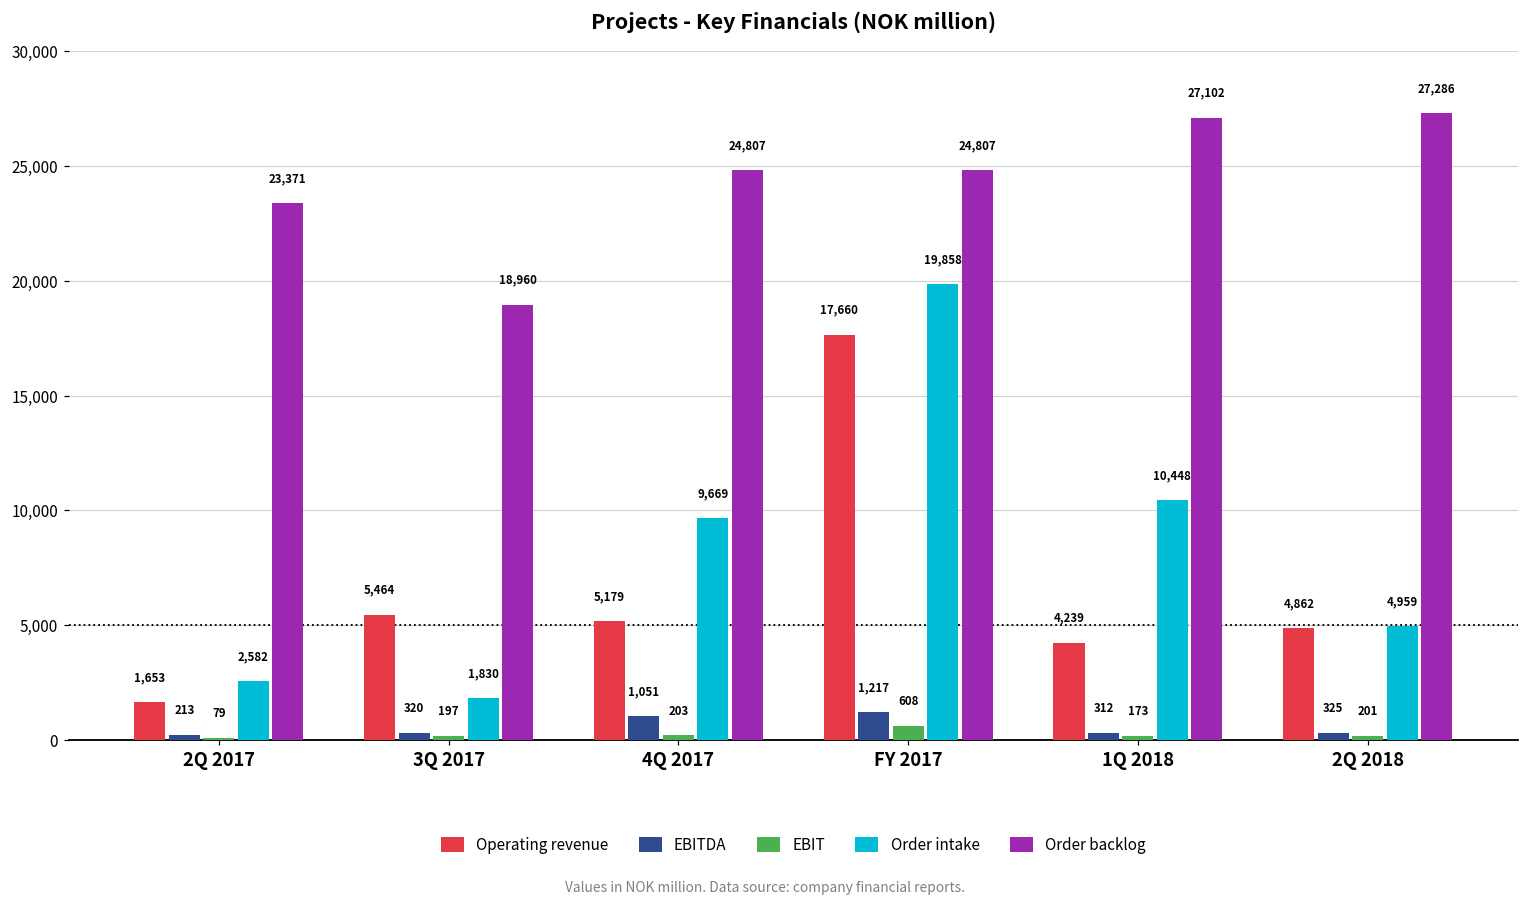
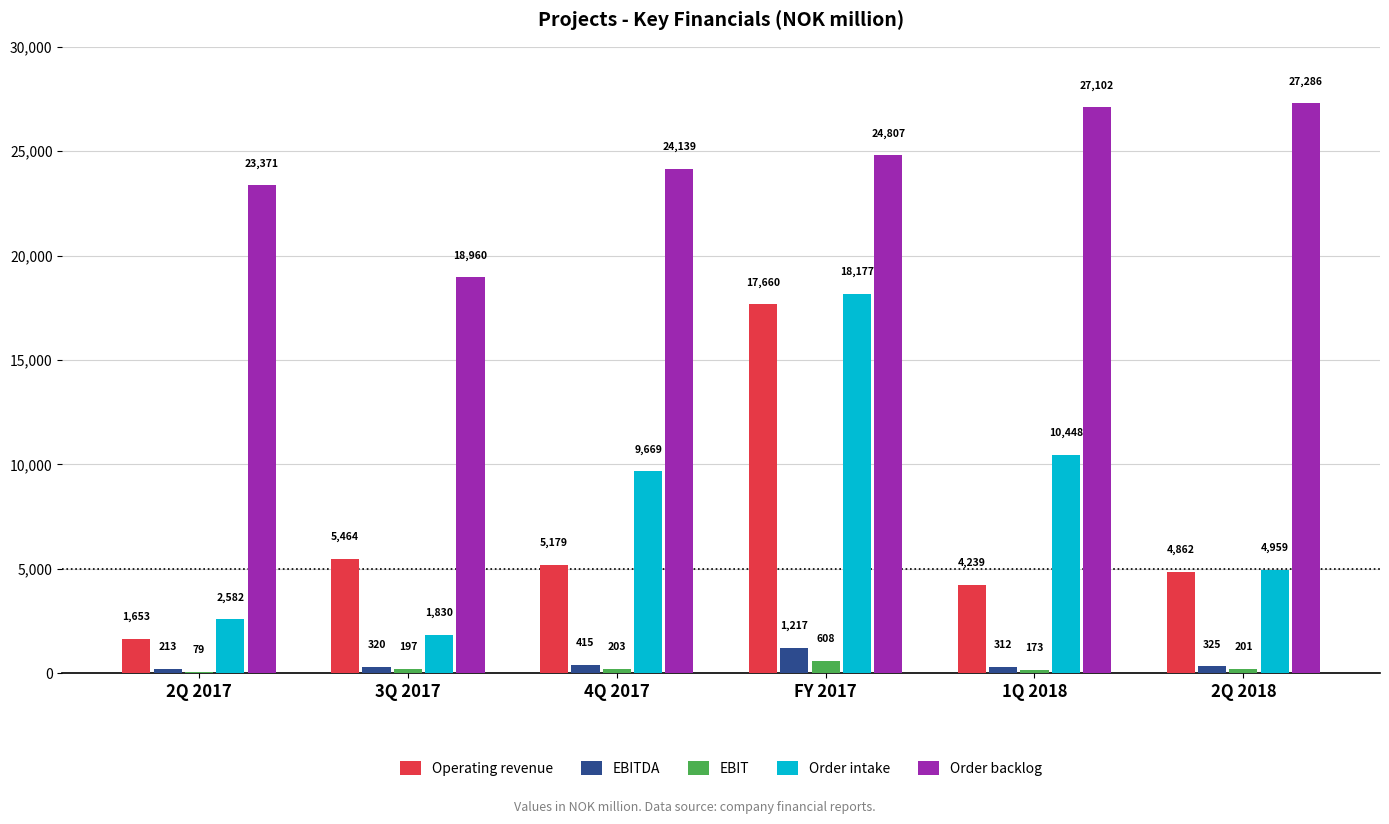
EBITDA, 4Q 2017: 1,051 -> 415
Order backlog, 4Q 2017: 24,807 -> 24,139
Order intake, FY 2017: 19,858 -> 18,177
